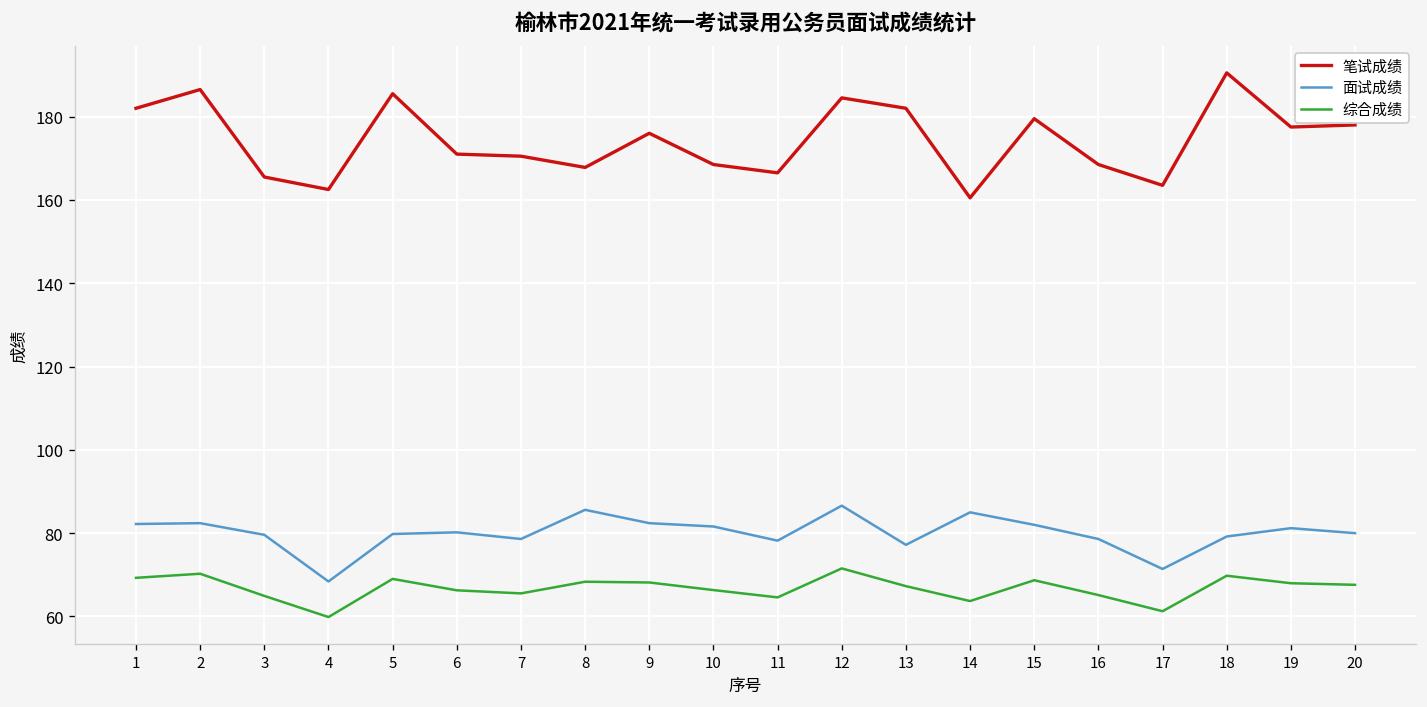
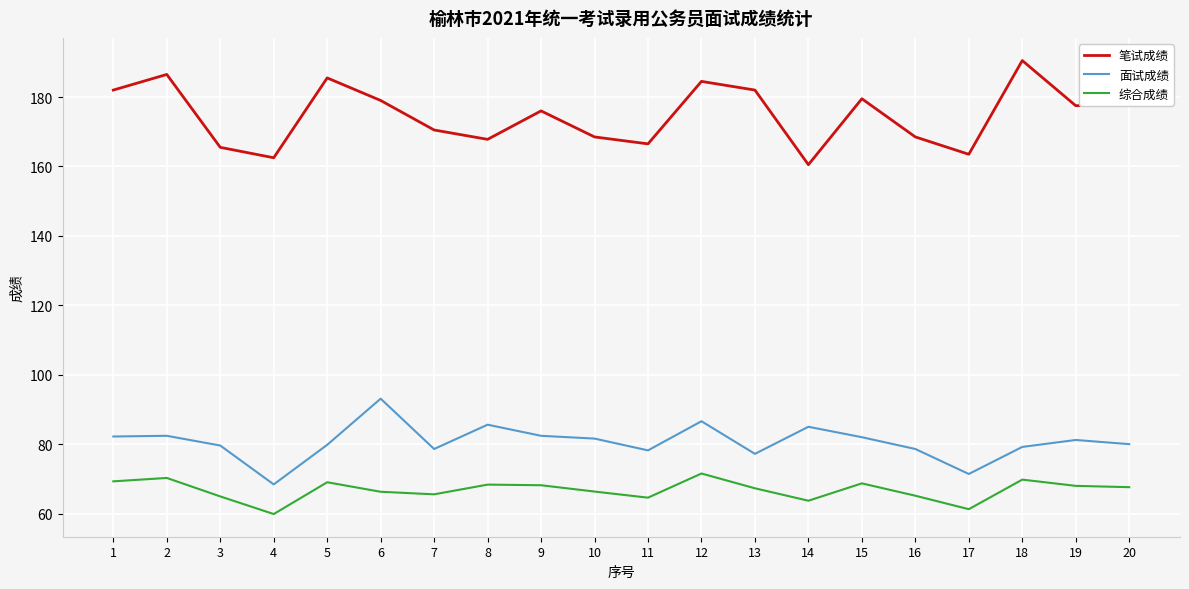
笔试成绩, 6: 171 -> 179
面试成绩, 6: 80 -> 93
